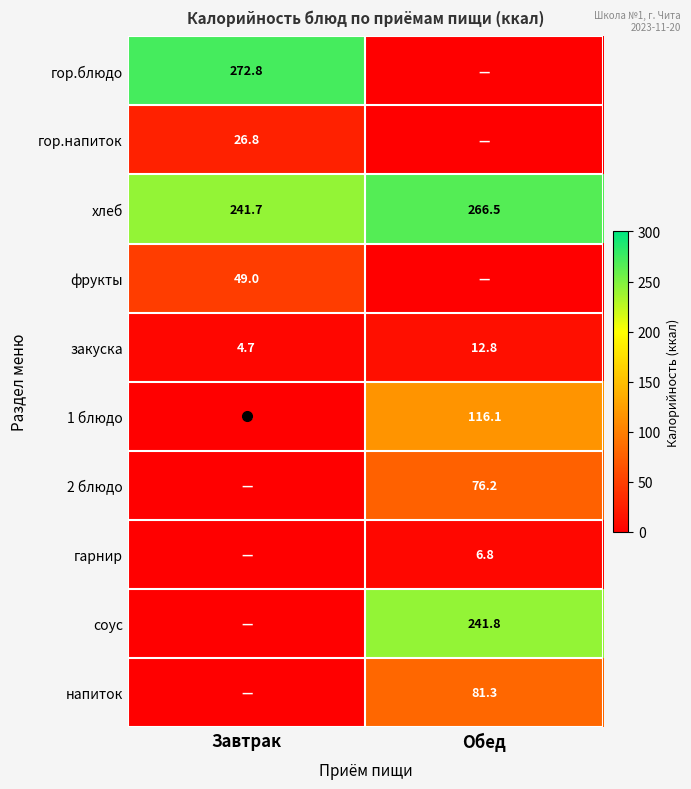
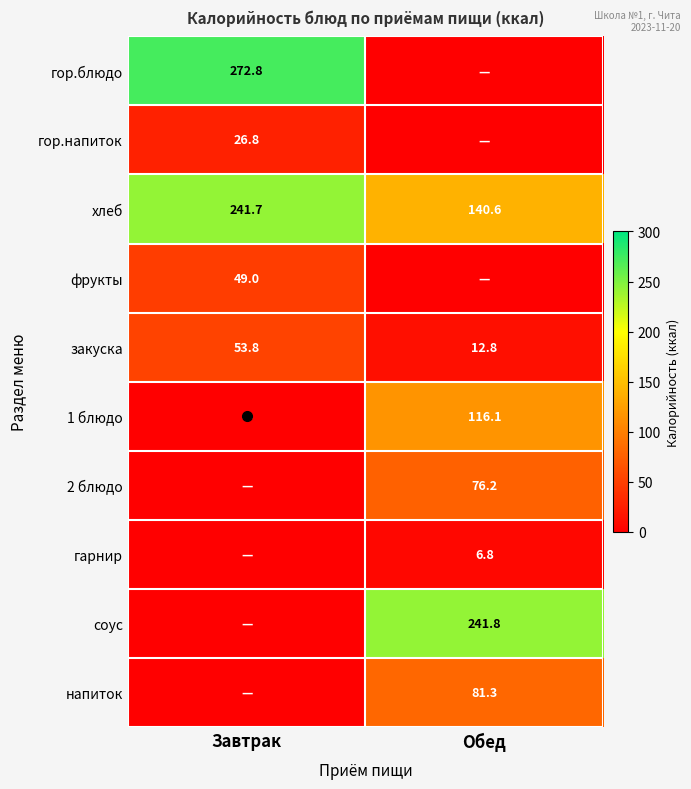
хлеб, Обед: 266.5 -> 140.6
закуска, Завтрак: 4.7 -> 53.8
